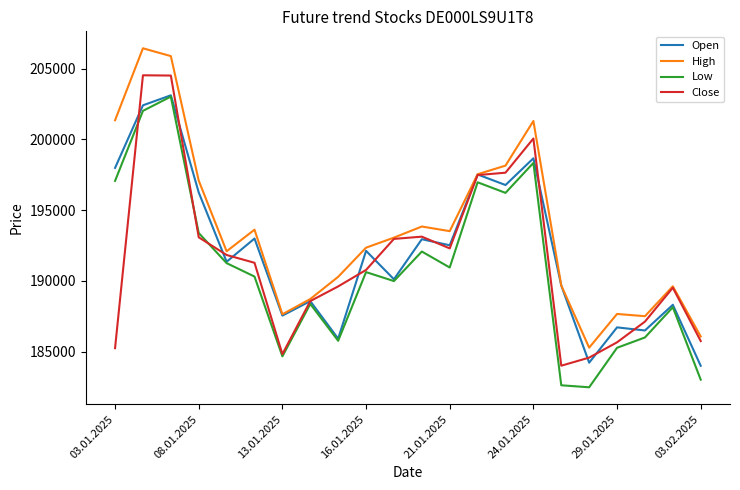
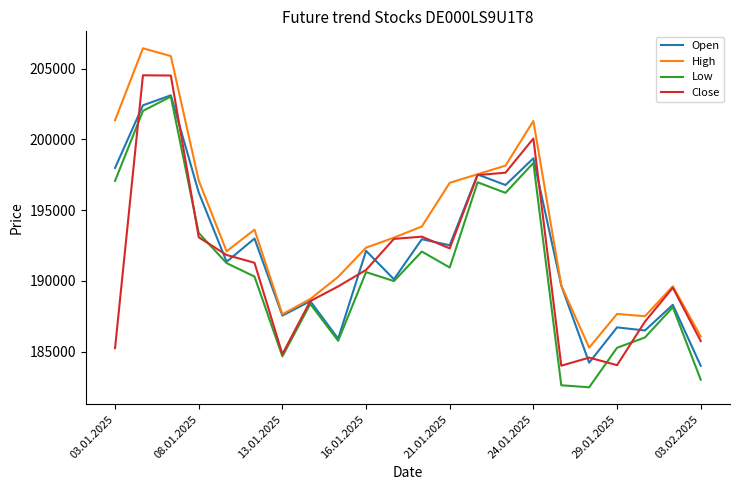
High, 21.01.2025: 193500 -> 196900
Close, 29.01.2025: 185700 -> 184000
